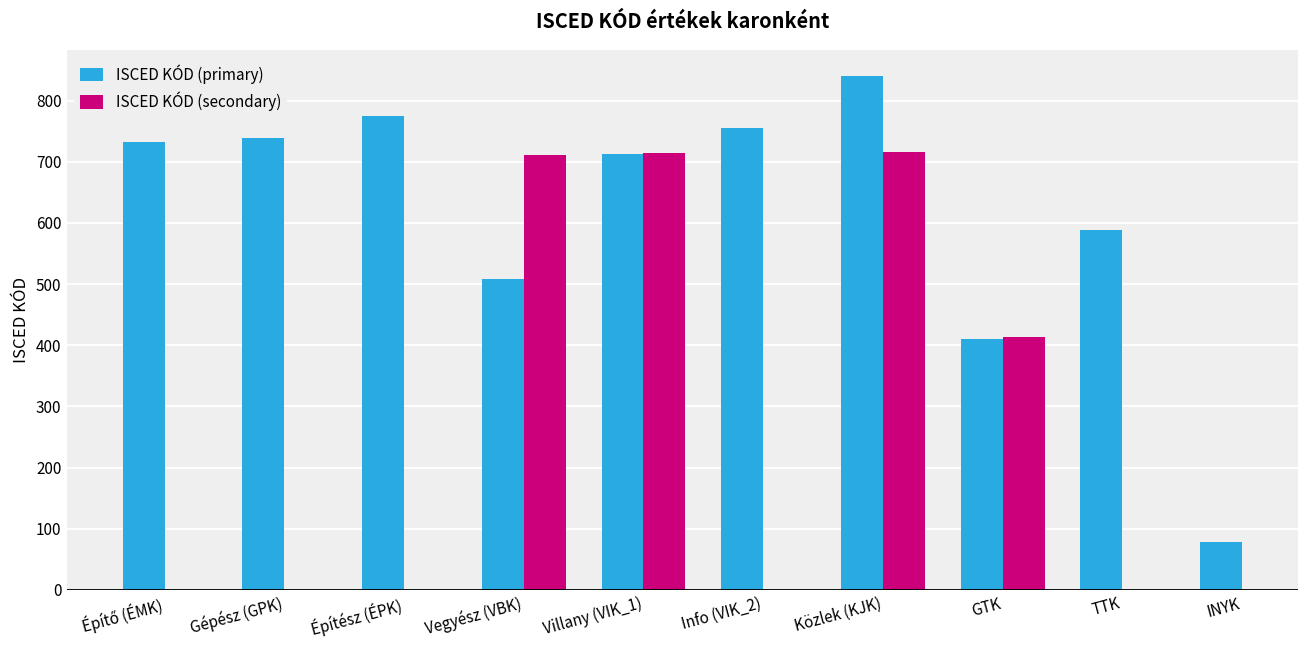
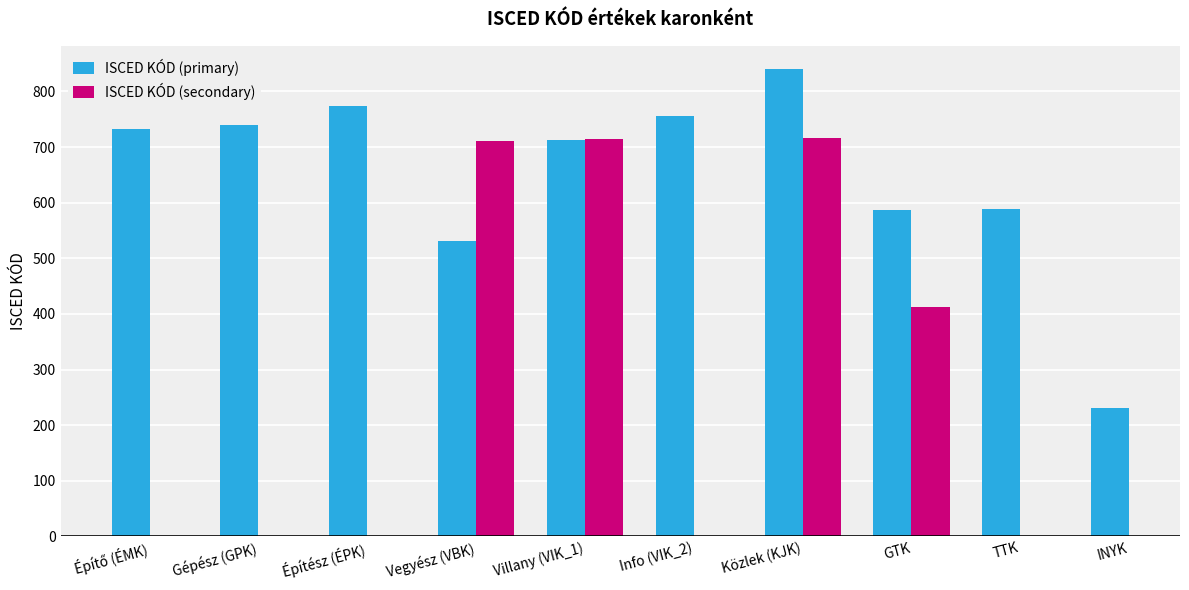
ISCED KÓD (primary), Vegyész (VBK): 510 -> 530
ISCED KÓD (primary), GTK: 410 -> 590
ISCED KÓD (primary), INYK: 80 -> 230
